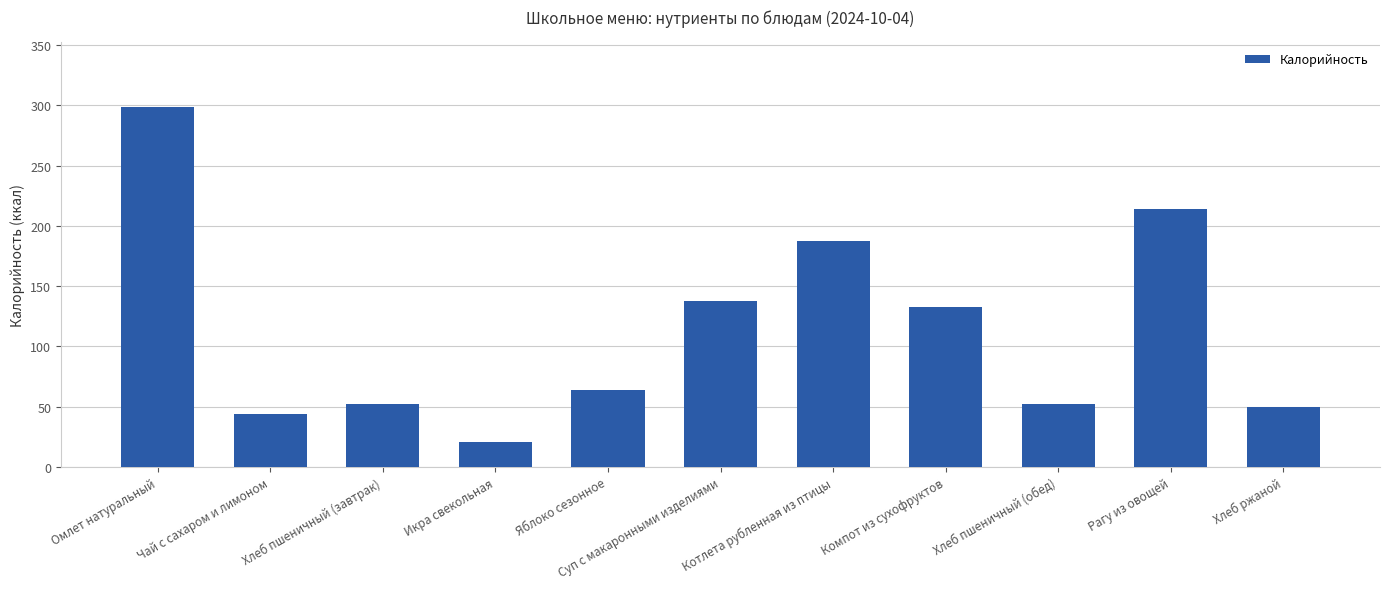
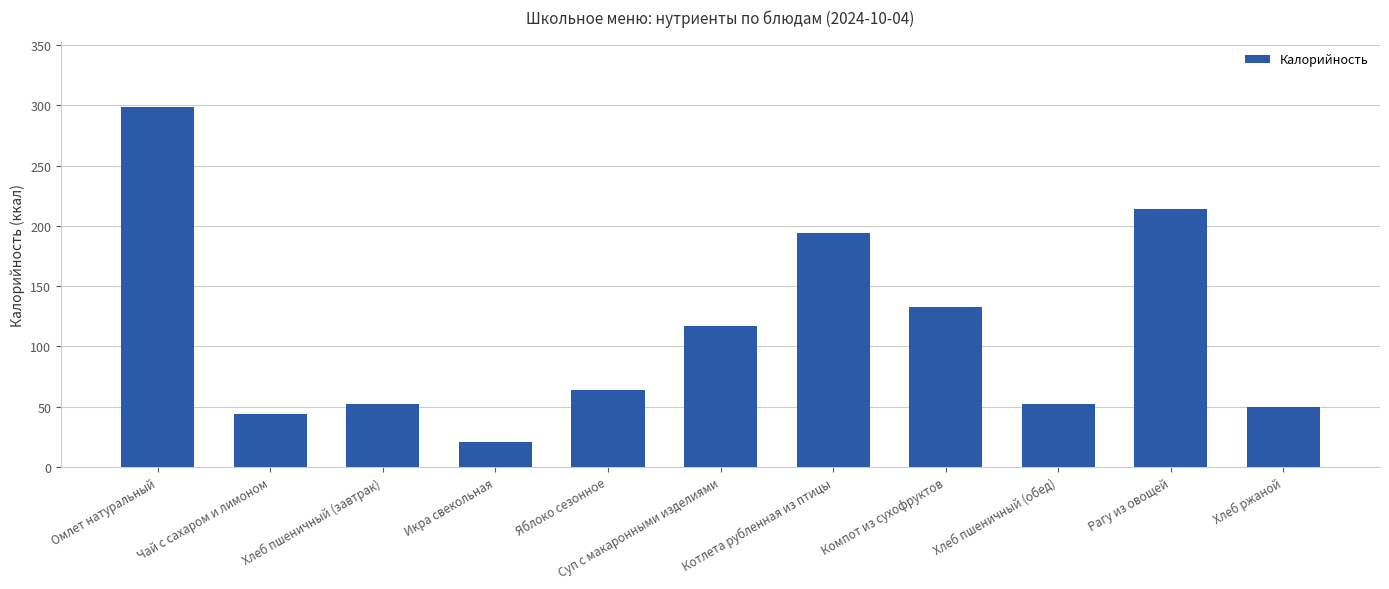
Суп с макаронными изделиями: 137 -> 117
Котлета рубленная из птицы: 187 -> 194
